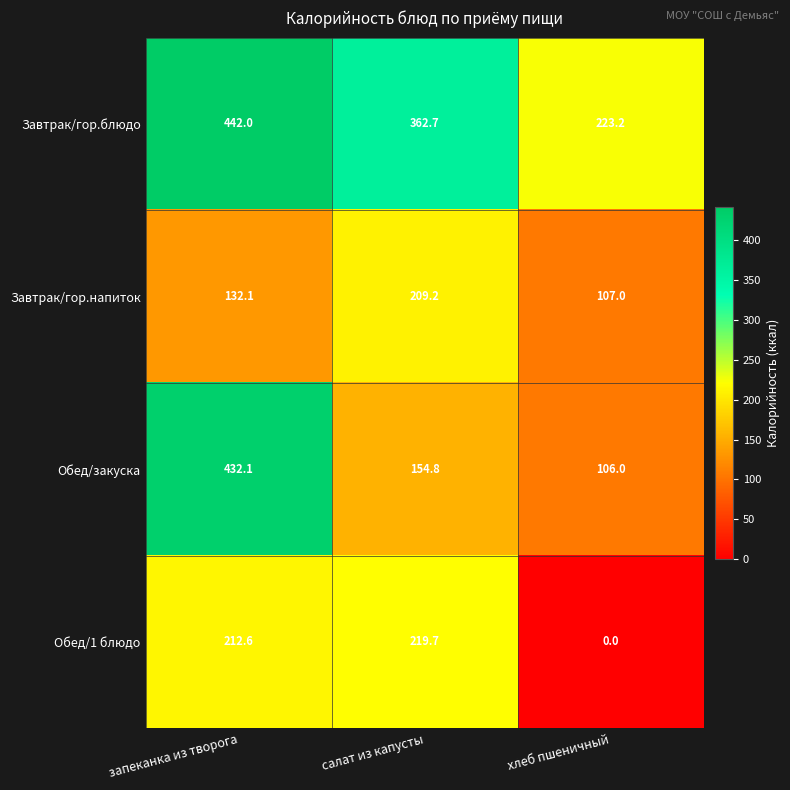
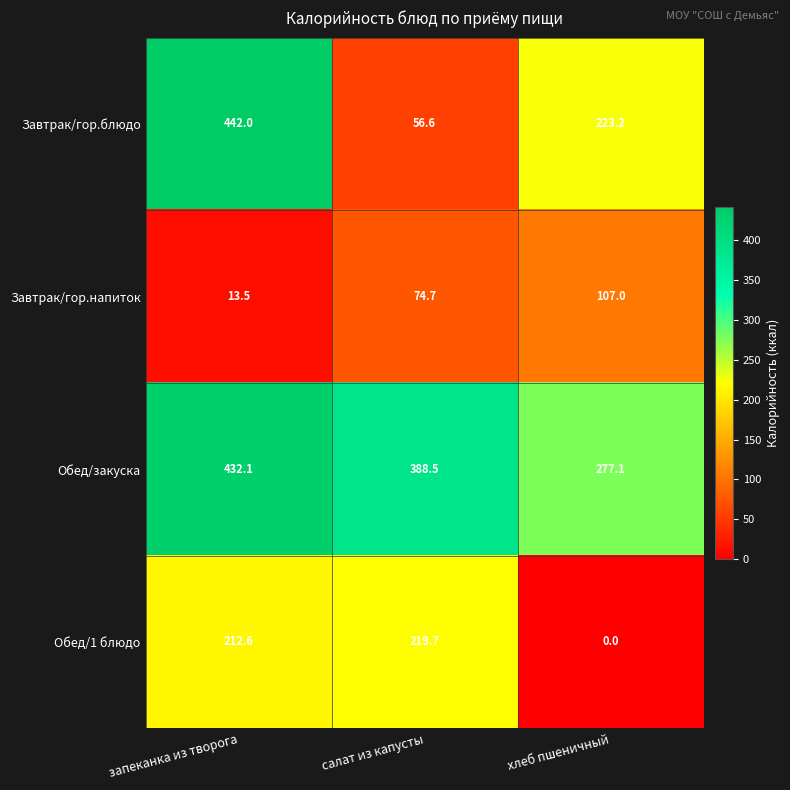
Завтрак/гор.блюдо, салат из капусты: 362.7 -> 56.6
Завтрак/гор.напиток, запеканка из творога: 132.1 -> 13.5
Завтрак/гор.напиток, салат из капусты: 209.2 -> 74.7
Обед/закуска, салат из капусты: 154.8 -> 388.5
Обед/закуска, хлеб пшеничный: 106.0 -> 277.1
